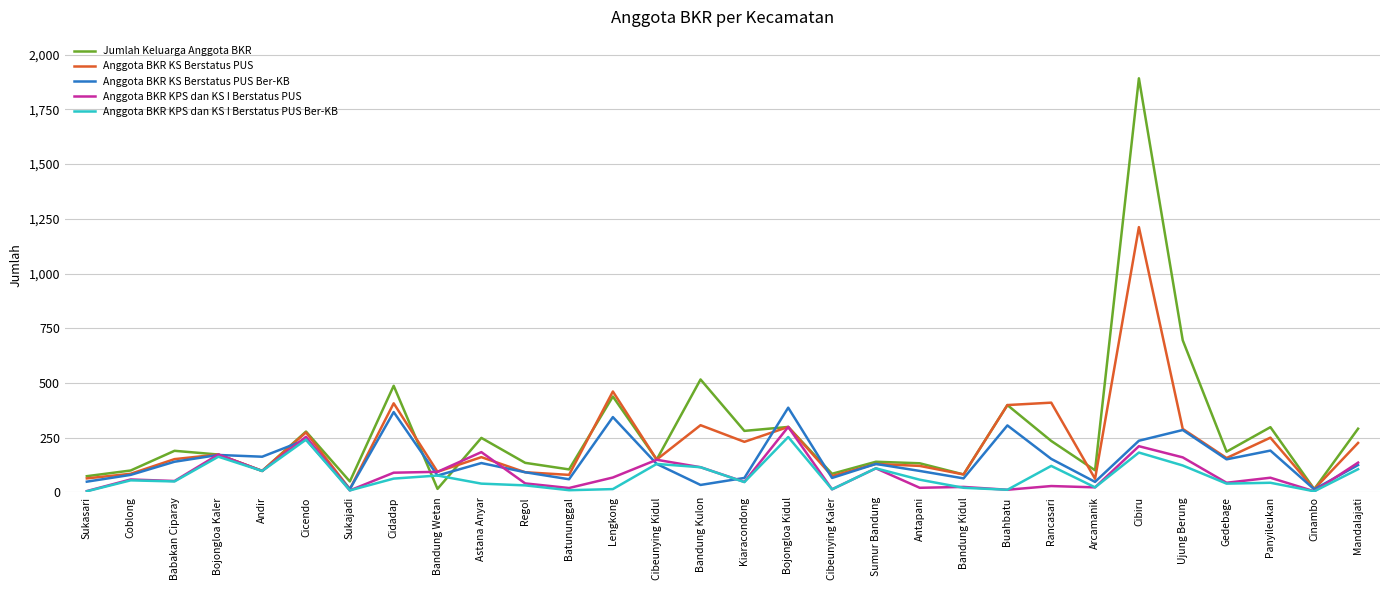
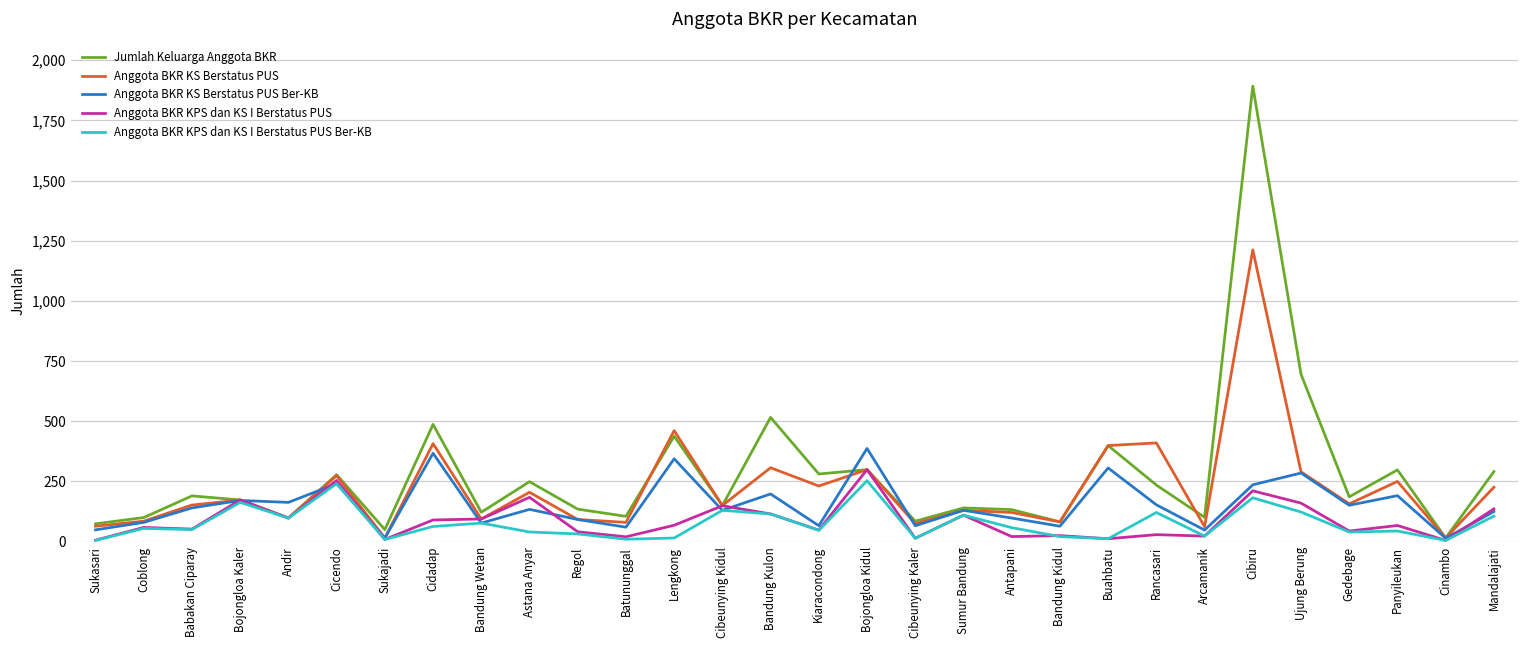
Jumlah Keluarga Anggota BKR, Bandung Wetan: 20 -> 120
Anggota BKR KS Berstatus PUS, Astana Anyar: 160 -> 210
Anggota BKR KS Berstatus PUS Ber-KB, Bandung Kulon: 30 -> 200
